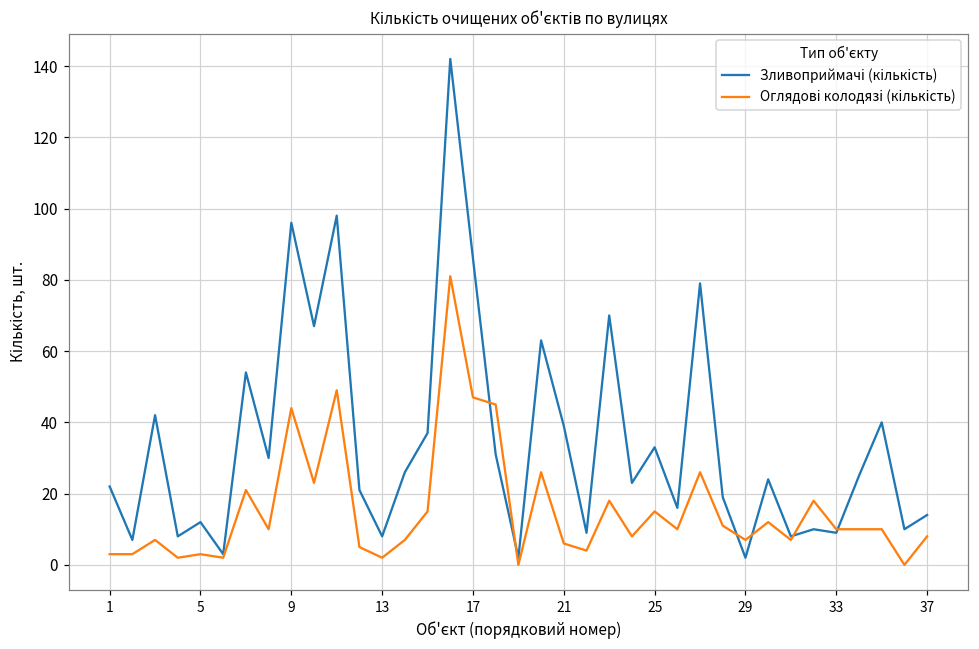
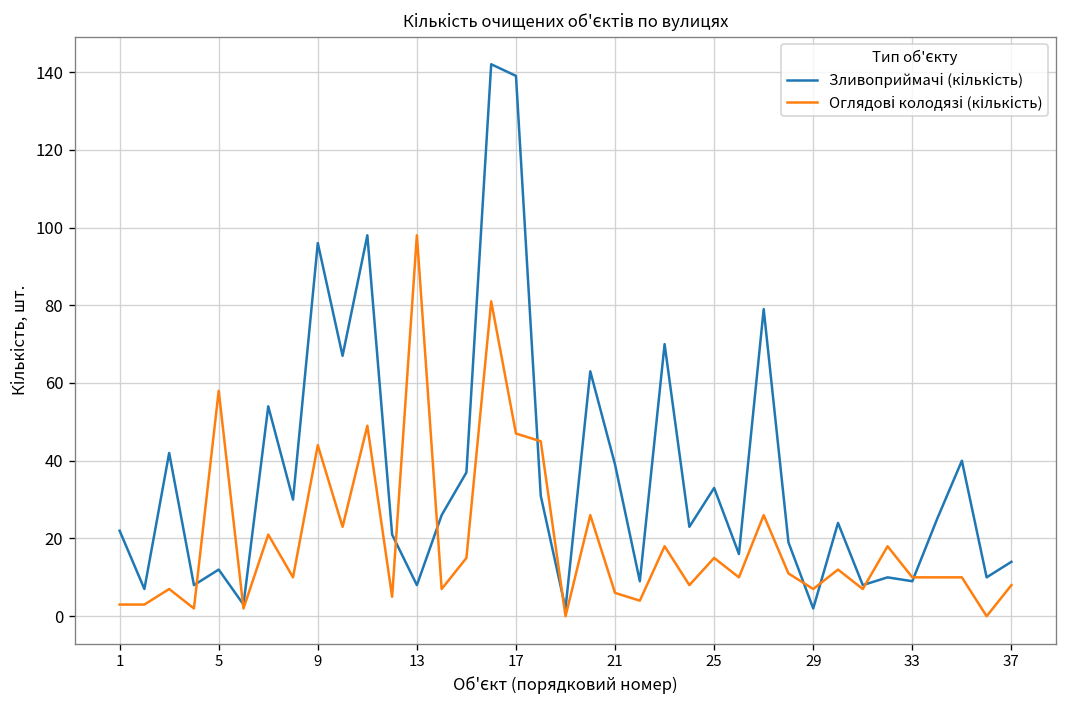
Оглядові колодязі (кількість), 5: 3 -> 58
Оглядові колодязі (кількість), 13: 2 -> 98
Зливоприймачі (кількість), 17: 86 -> 139
